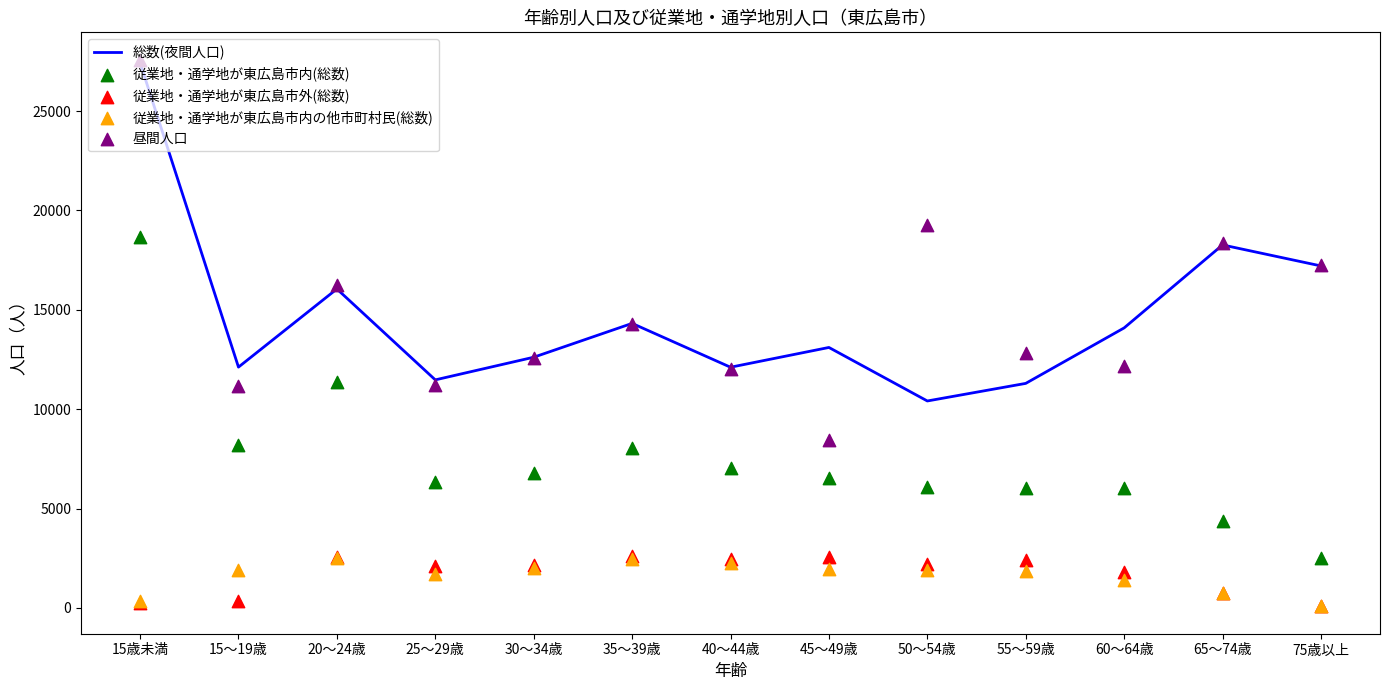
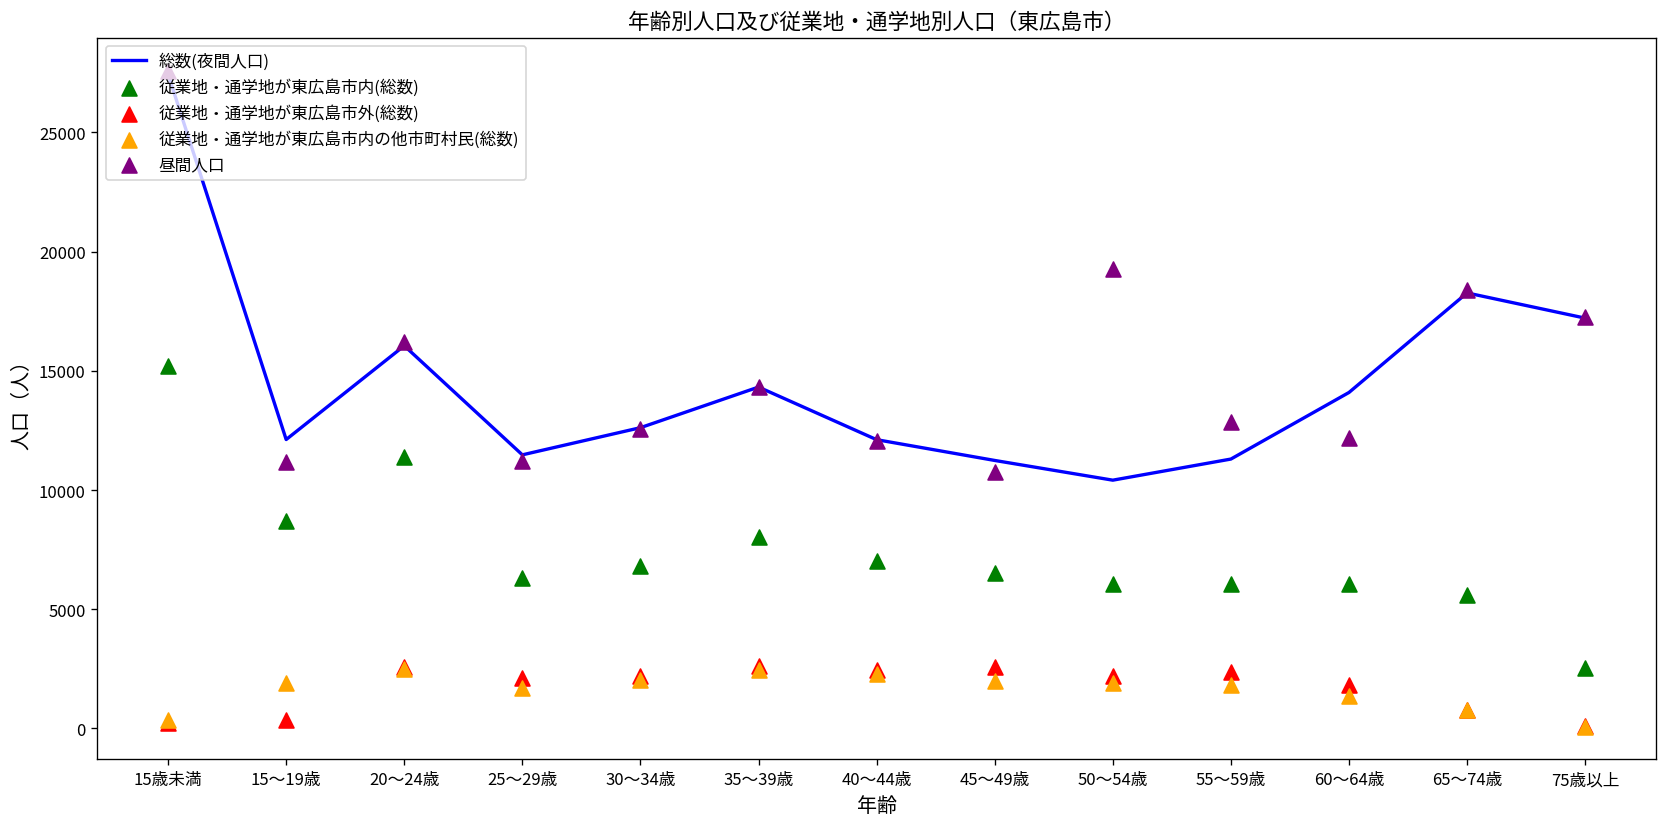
従業地・通学地が東広島市内(総数), 15歳未満: 18700 -> 15200
従業地・通学地が東広島市内(総数), 15～19歳: 8200 -> 8700
総数(夜間人口), 45～49歳: 13100 -> 11200
昼間人口, 45～49歳: 8500 -> 10800
従業地・通学地が東広島市内(総数), 65～74歳: 4400 -> 5600
